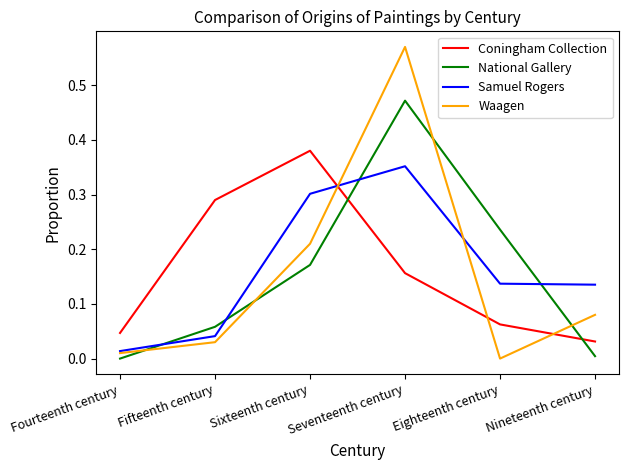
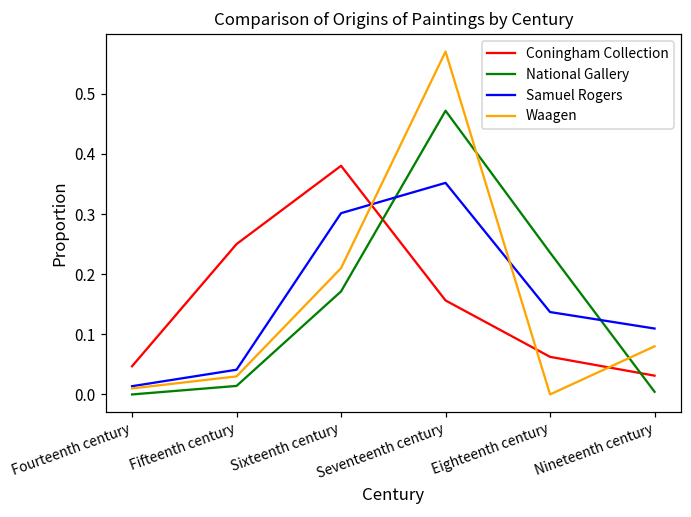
Coningham Collection, Fifteenth century: 0.29 -> 0.25
National Gallery, Fifteenth century: 0.06 -> 0.01
Samuel Rogers, Nineteenth century: 0.14 -> 0.11
